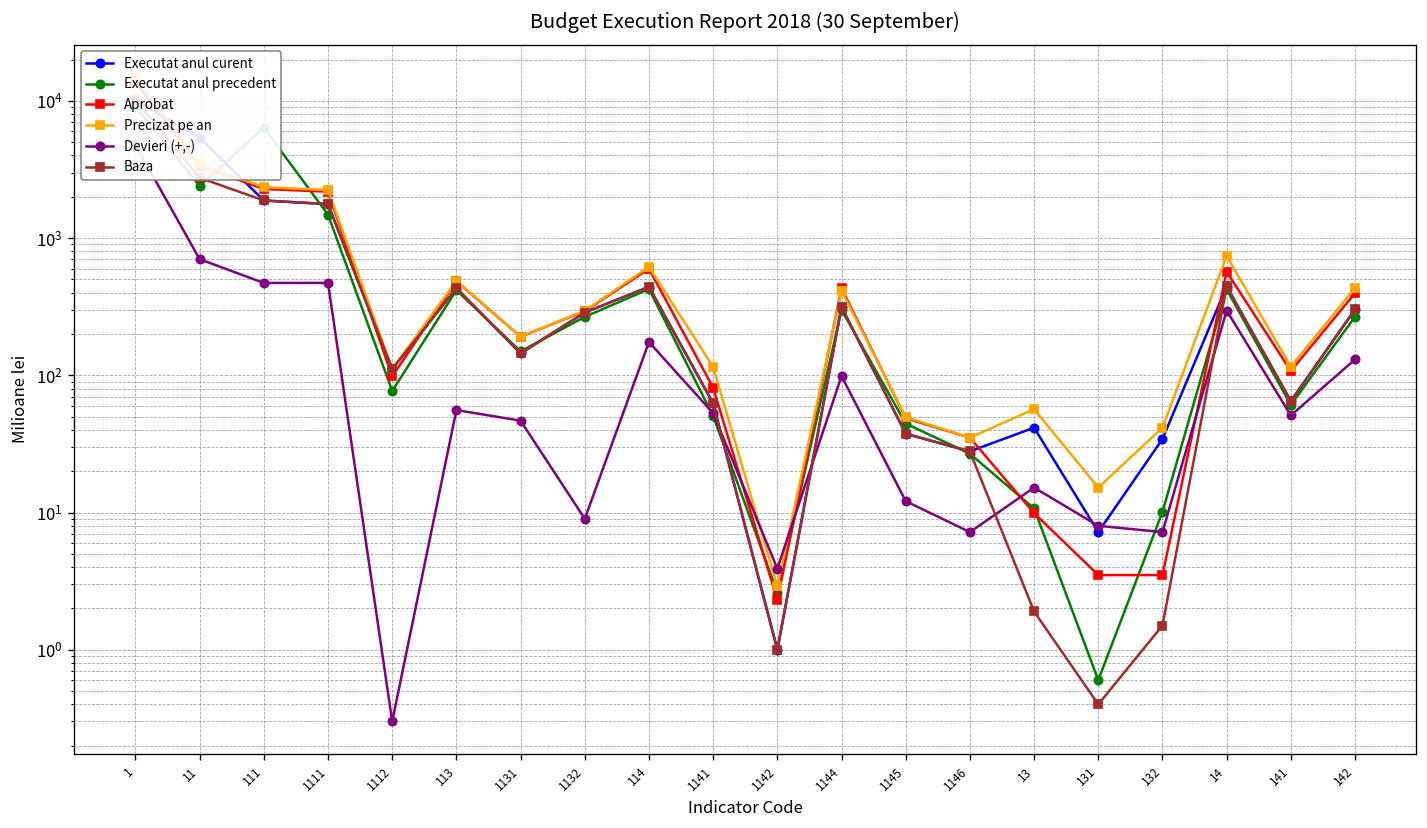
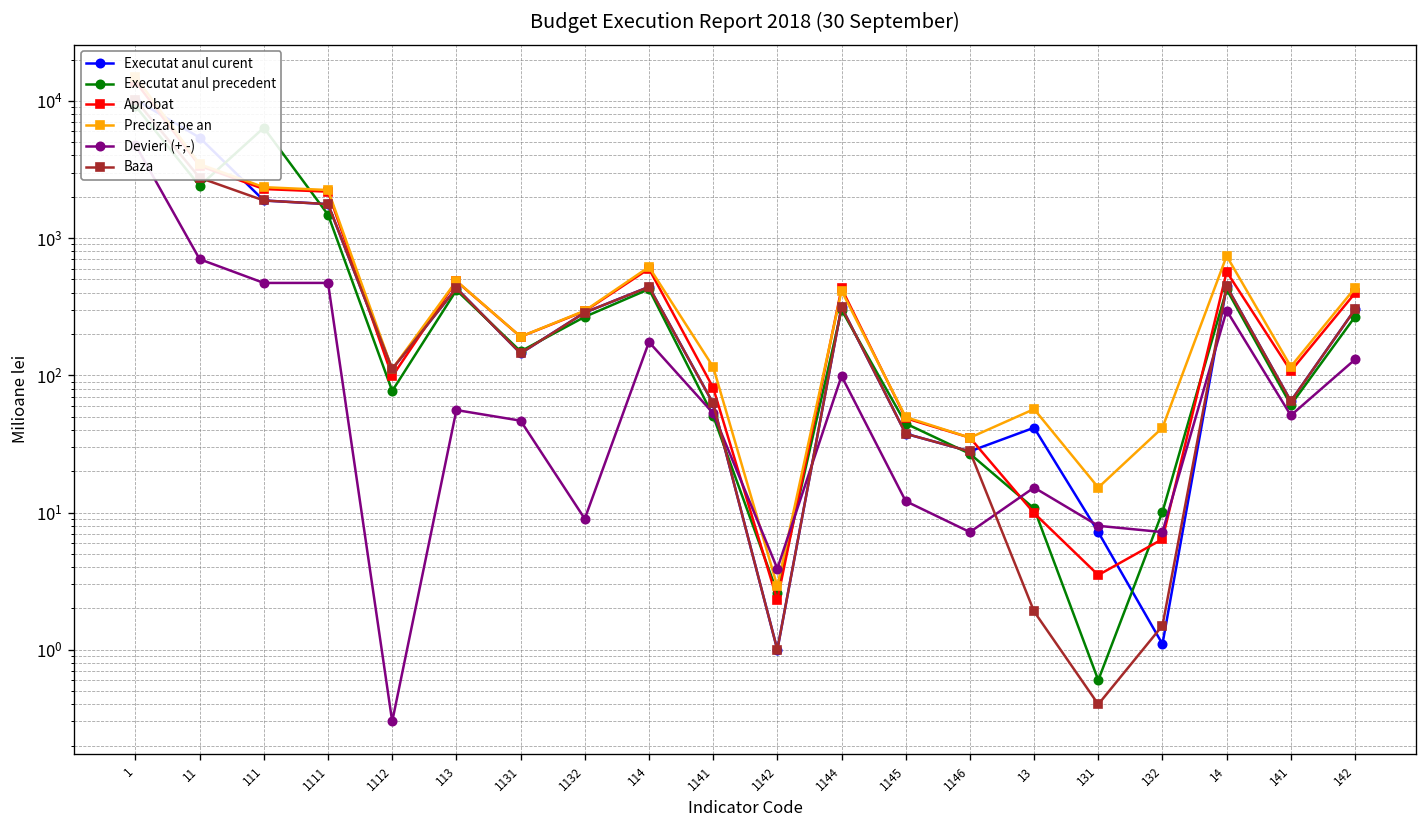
Executat anul curent, 132: 34 -> 1.1
Aprobat, 132: 3.5 -> 6
